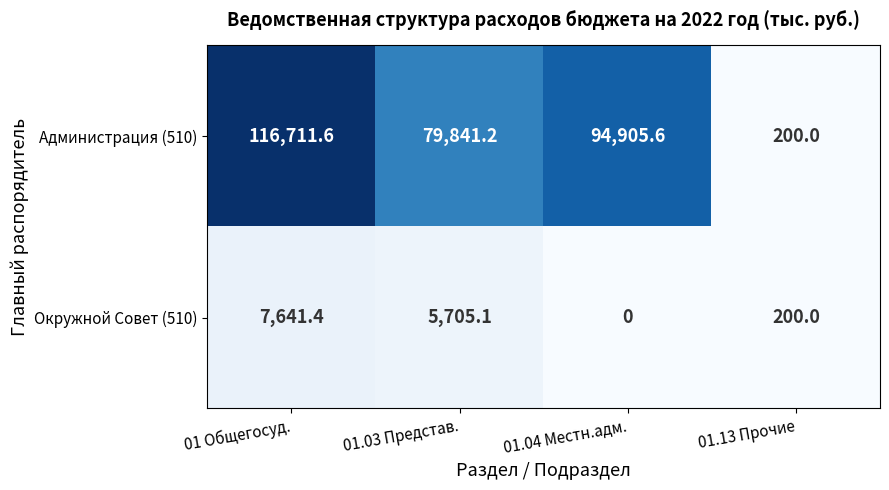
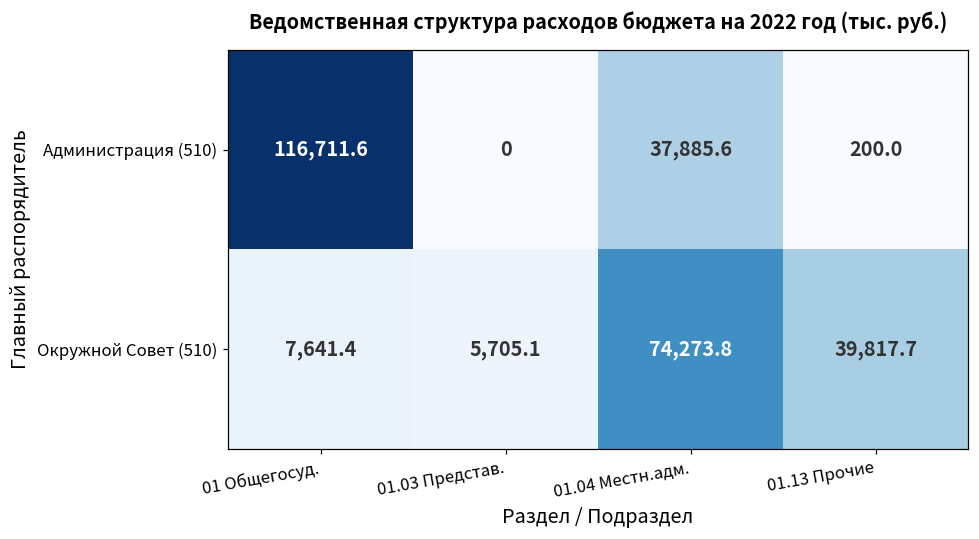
Администрация (510), 01.03 Представ.: 79,841.2 -> 0
Администрация (510), 01.04 Местн.адм.: 94,905.6 -> 37,885.6
Окружной Совет (510), 01.04 Местн.адм.: 0 -> 74,273.8
Окружной Совет (510), 01.13 Прочие: 200.0 -> 39,817.7
